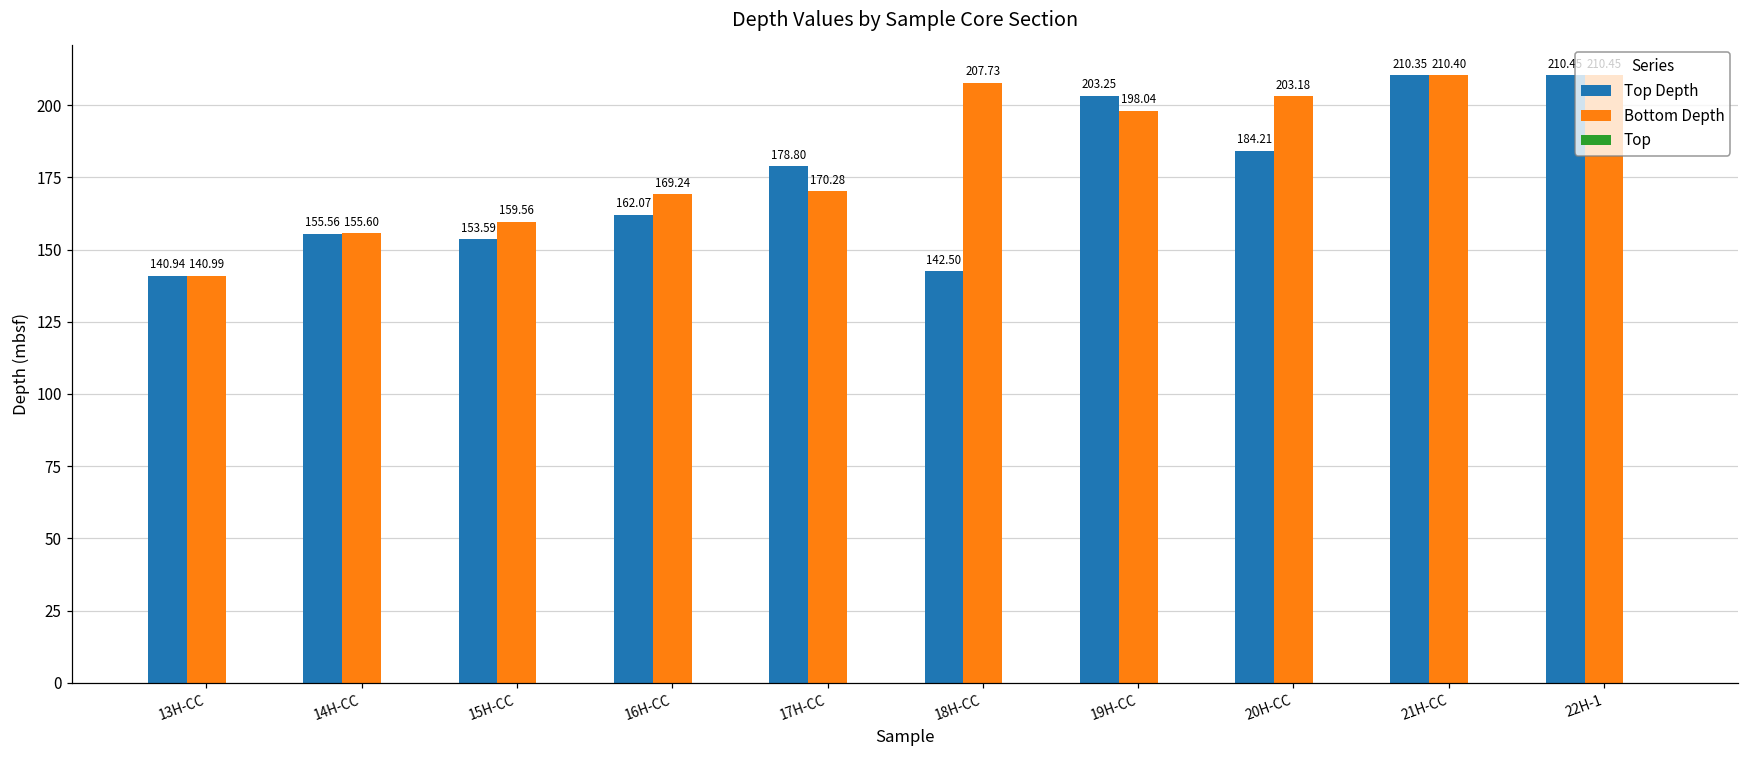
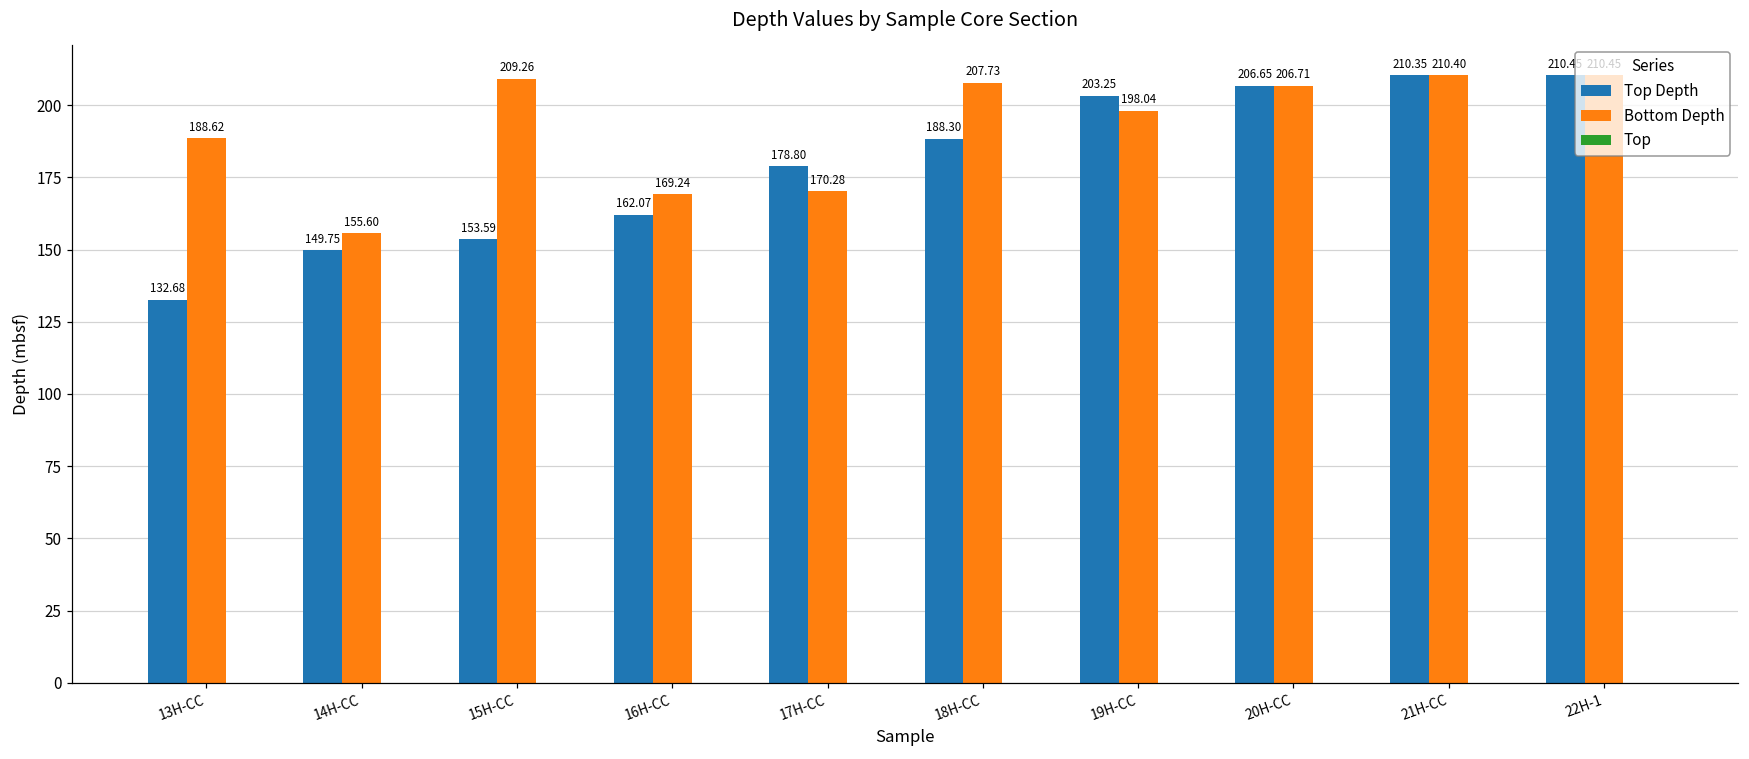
Top Depth, 13H-CC: 140.94 -> 132.68
Bottom Depth, 13H-CC: 140.99 -> 188.62
Top Depth, 14H-CC: 155.56 -> 149.75
Bottom Depth, 15H-CC: 159.56 -> 209.26
Top Depth, 18H-CC: 142.50 -> 188.30
Top Depth, 20H-CC: 184.21 -> 206.65
Bottom Depth, 20H-CC: 203.18 -> 206.71
